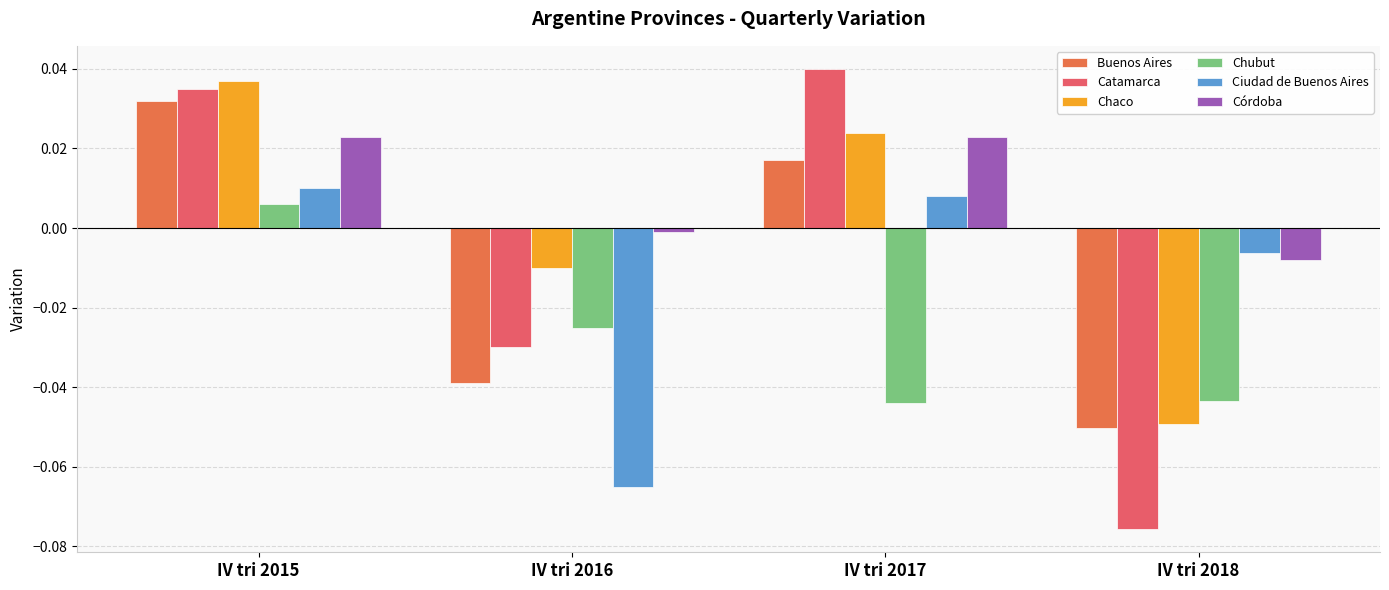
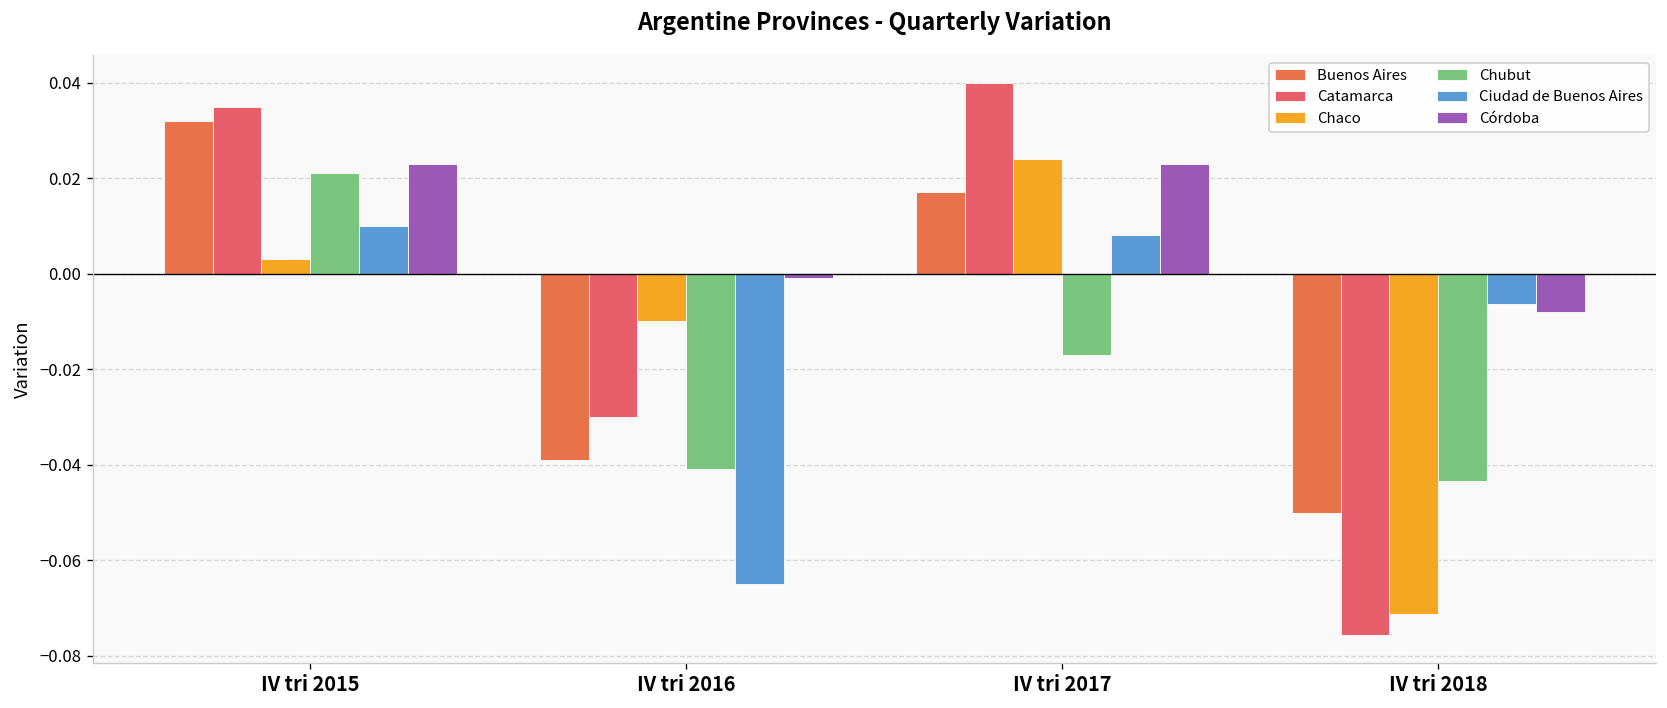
Chaco, IV tri 2015: 0.037 -> 0.003
Chubut, IV tri 2015: 0.006 -> 0.021
Chubut, IV tri 2016: -0.025 -> -0.041
Chubut, IV tri 2017: -0.044 -> -0.017
Chaco, IV tri 2018: -0.049 -> -0.071
